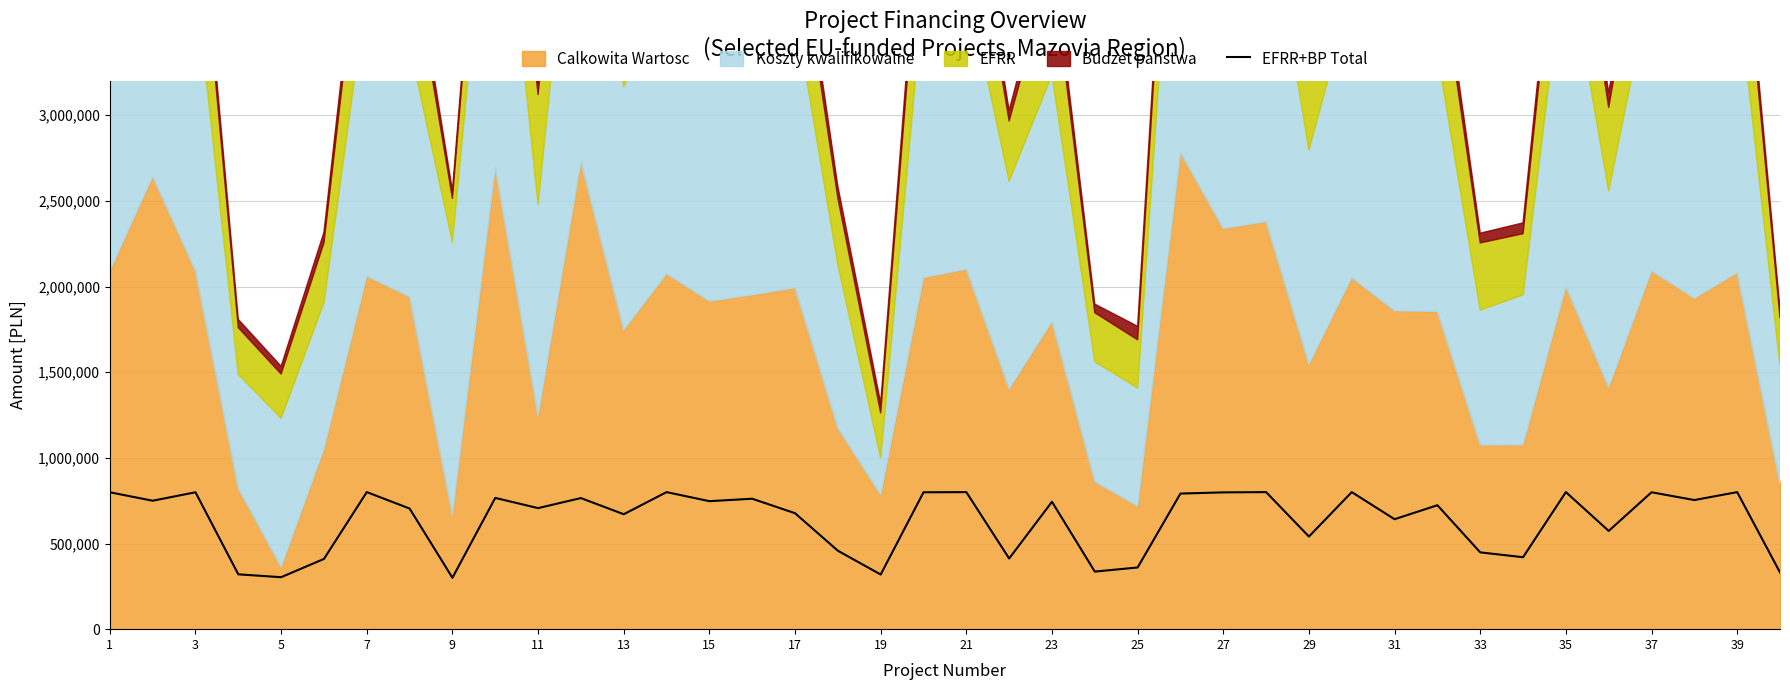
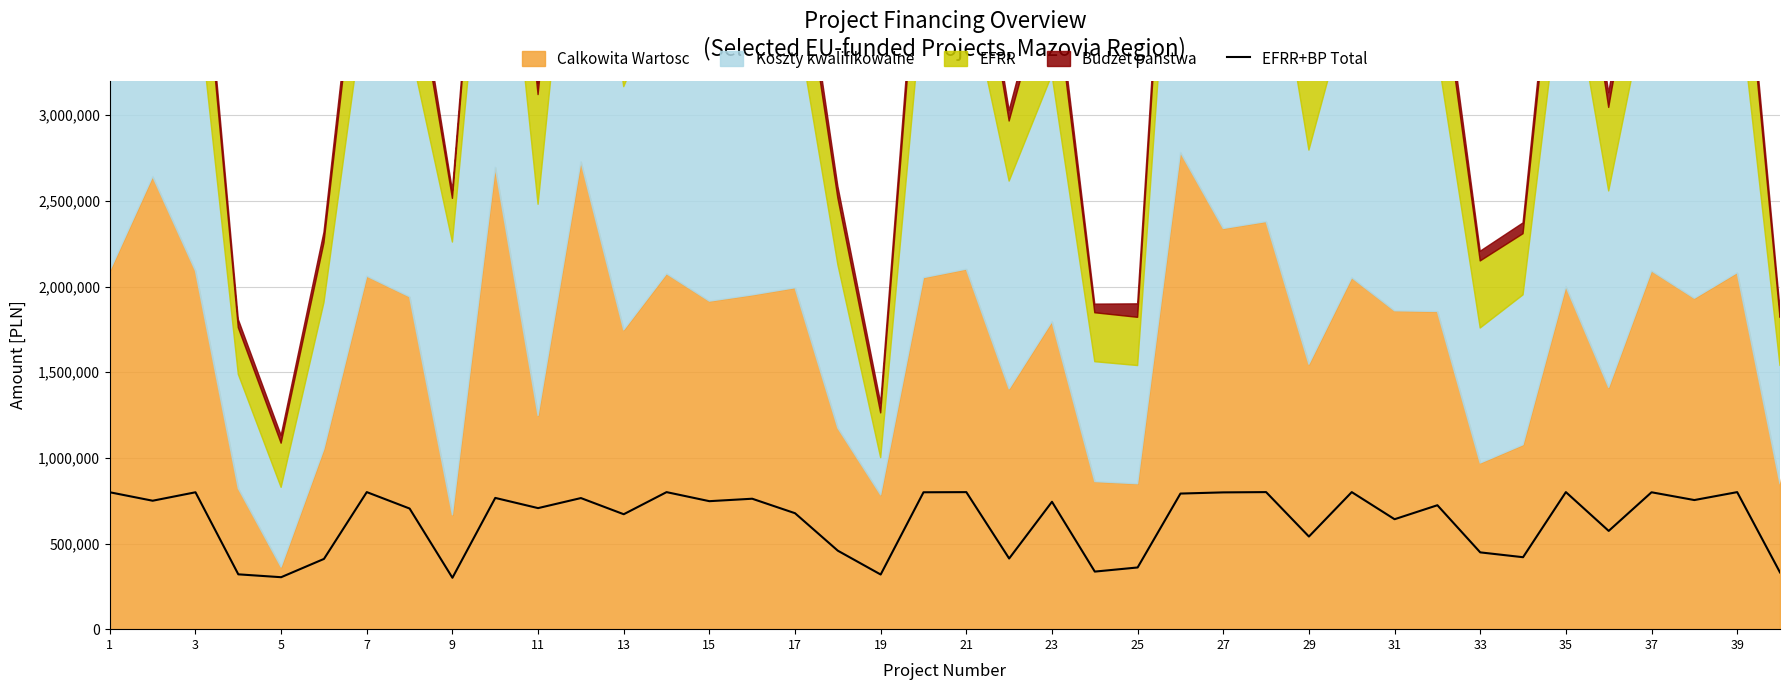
Koszty kwalifikowalne, 5: 870,000 -> 470,000
Calkowita Wartosc, 25: 720,000 -> 850,000
Calkowita Wartosc, 33: 1,070,000 -> 970,000
